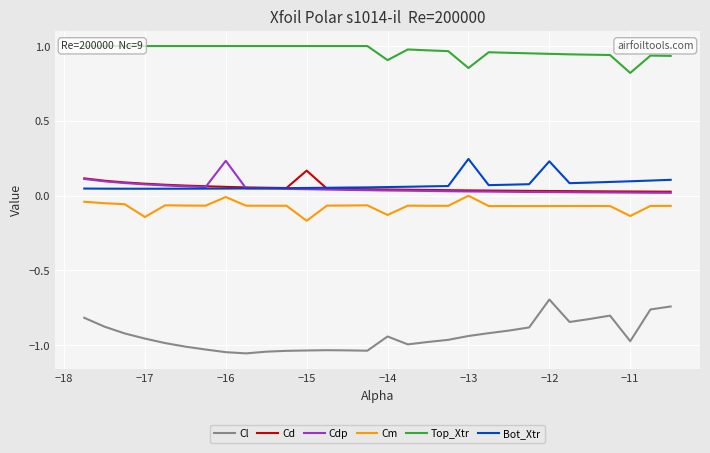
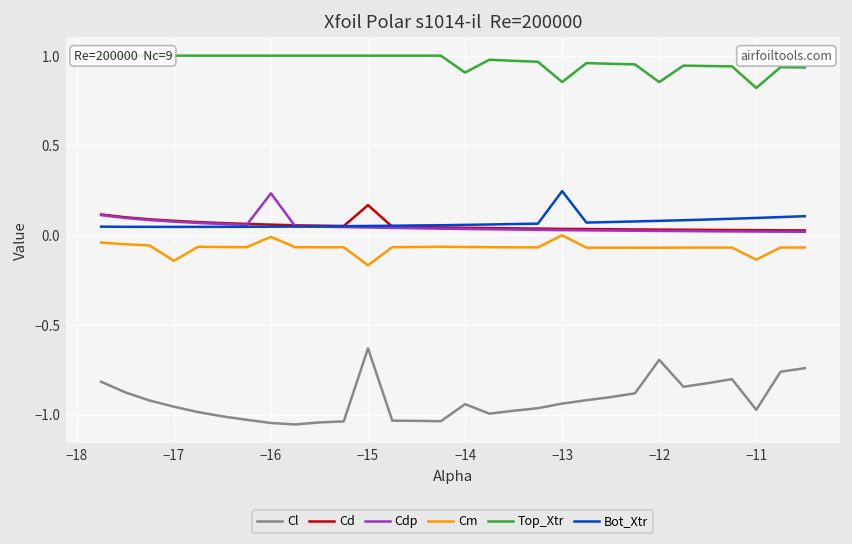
Cl, −15: -1.04 -> -0.63
Cm, −14: -0.13 -> -0.07
Top_Xtr, −12: 0.95 -> 0.85
Bot_Xtr, −12: 0.23 -> 0.08
